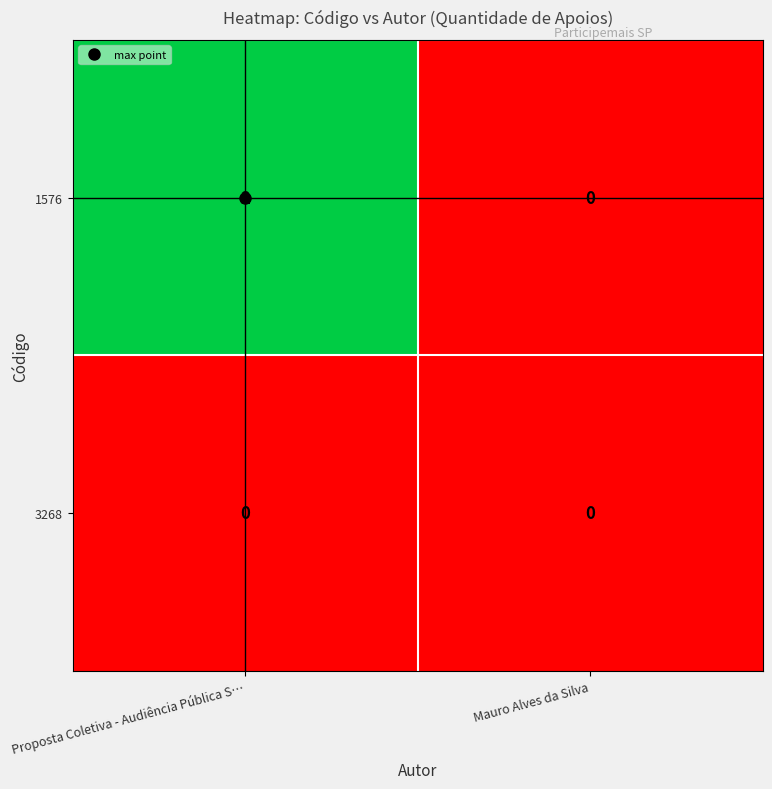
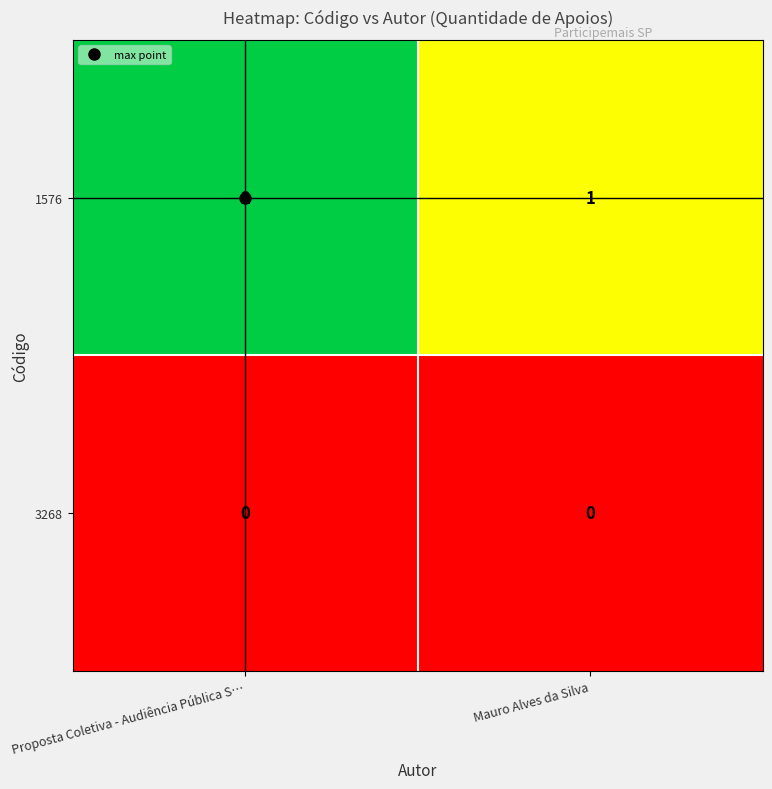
1576, Mauro Alves da Silva: 0 -> 1
